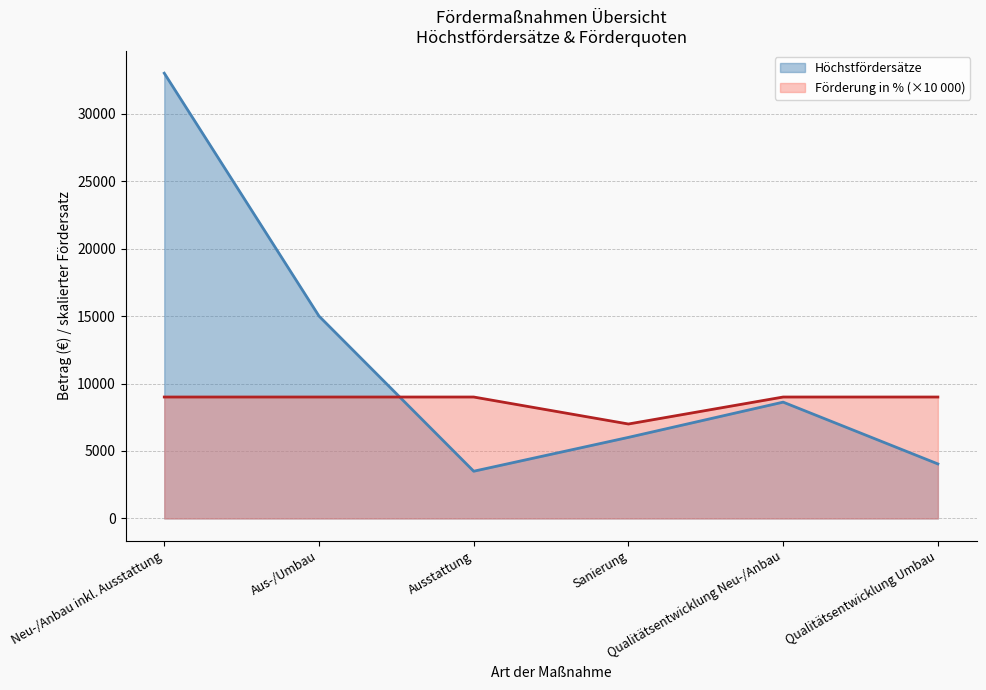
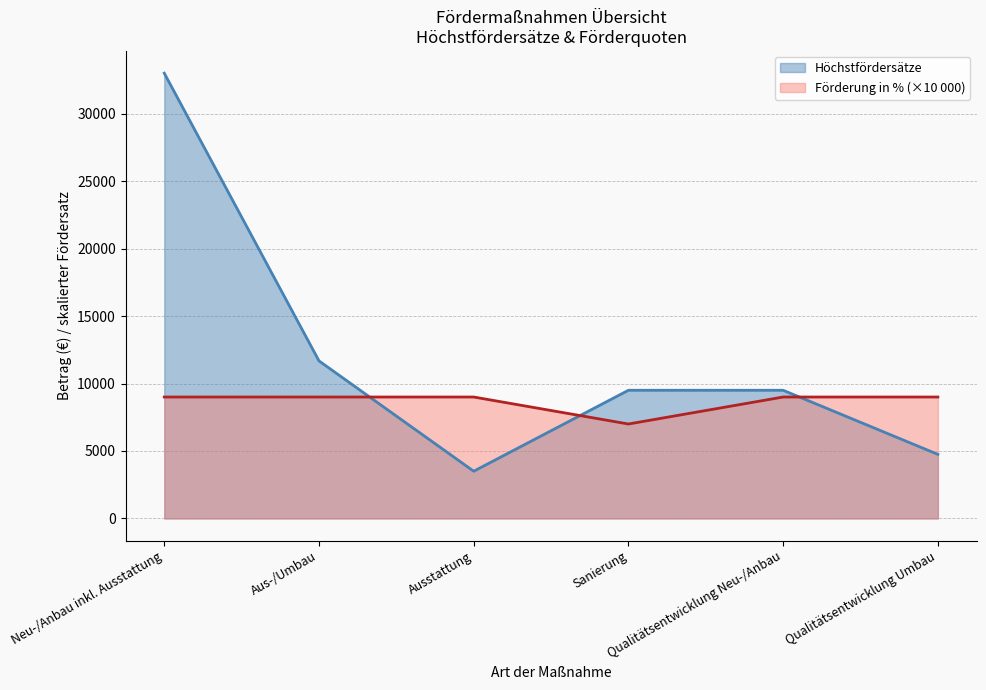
Höchstfördersätze, Aus-/Umbau: 15000 -> 11700
Höchstfördersätze, Sanierung: 6000 -> 9500
Höchstfördersätze, Qualitätsentwicklung Neu-/Anbau: 8600 -> 9500
Höchstfördersätze, Qualitätsentwicklung Umbau: 4000 -> 4800
